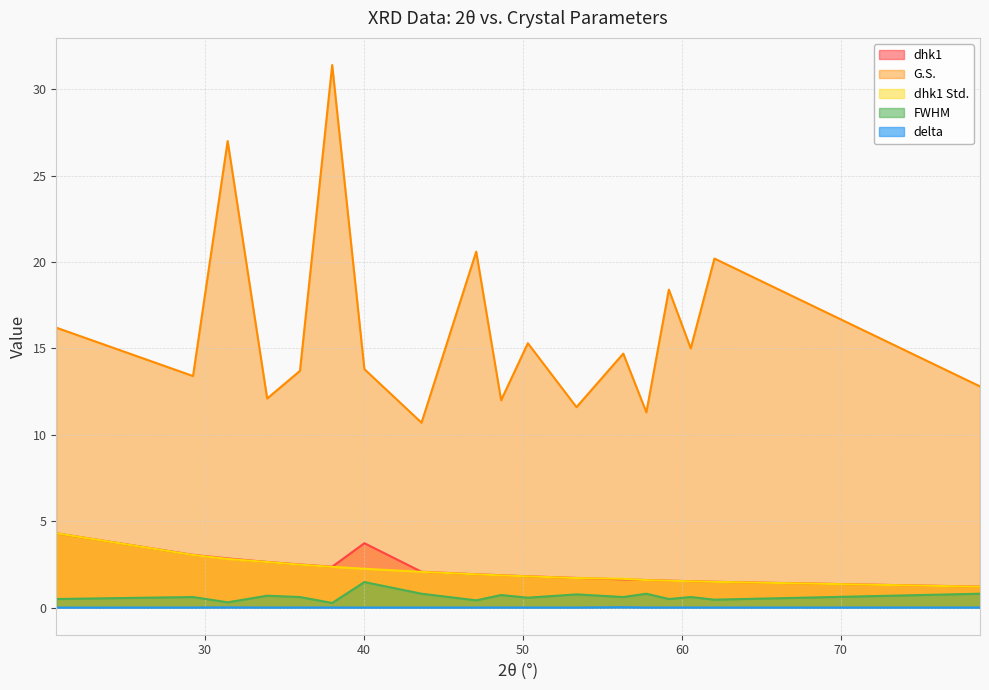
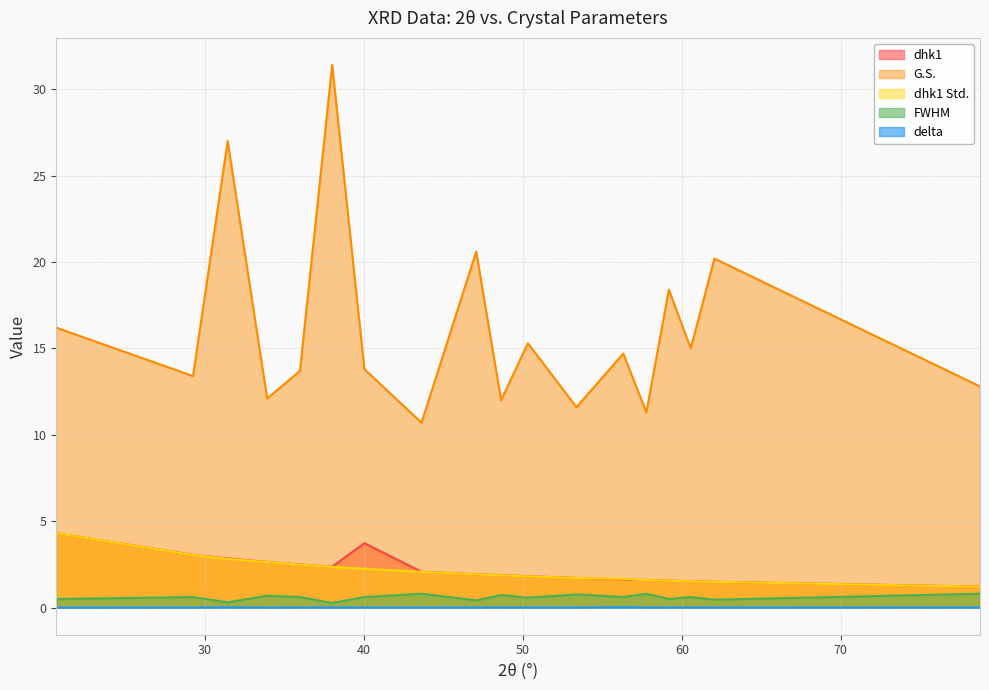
FWHM, 40: 1.5 -> 0.6
